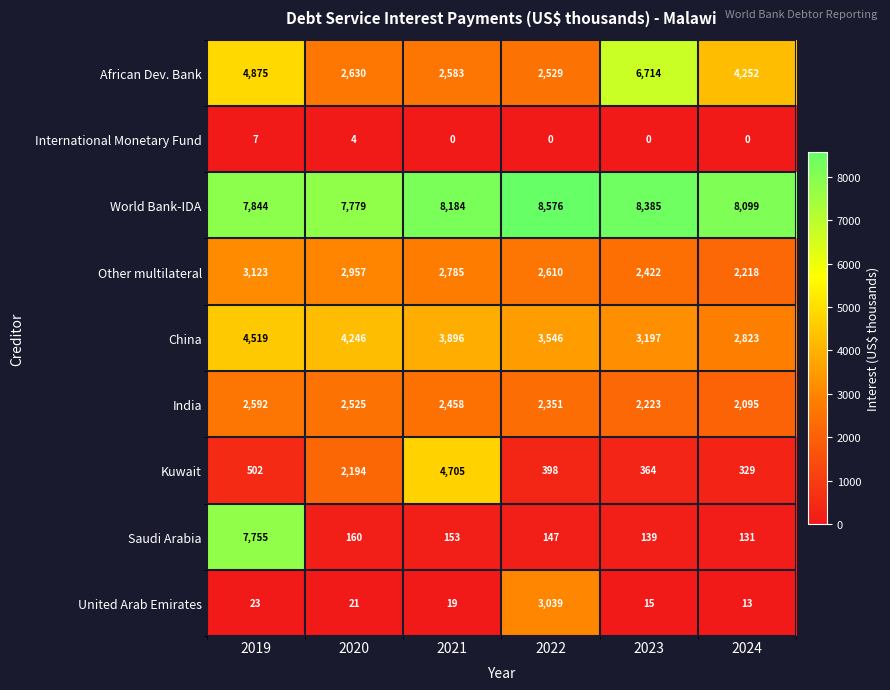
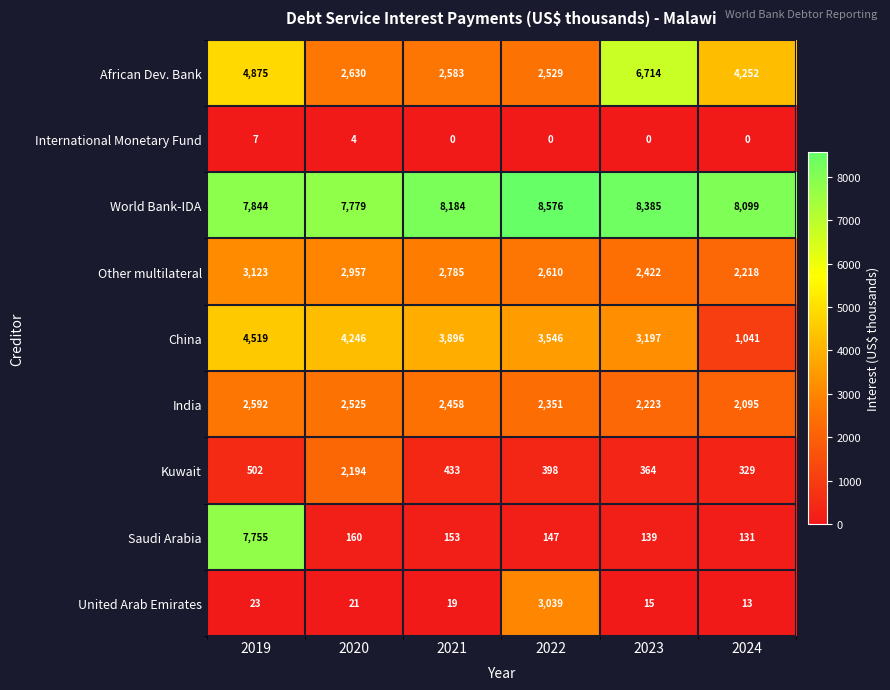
China, 2024: 2,823 -> 1,041
Kuwait, 2021: 4,705 -> 433
